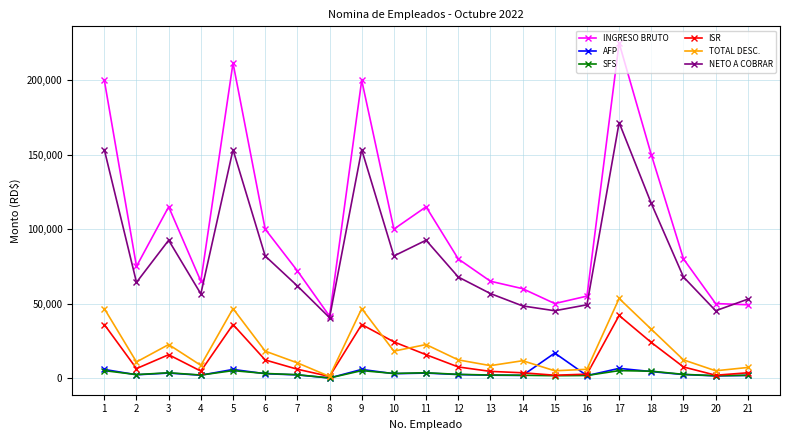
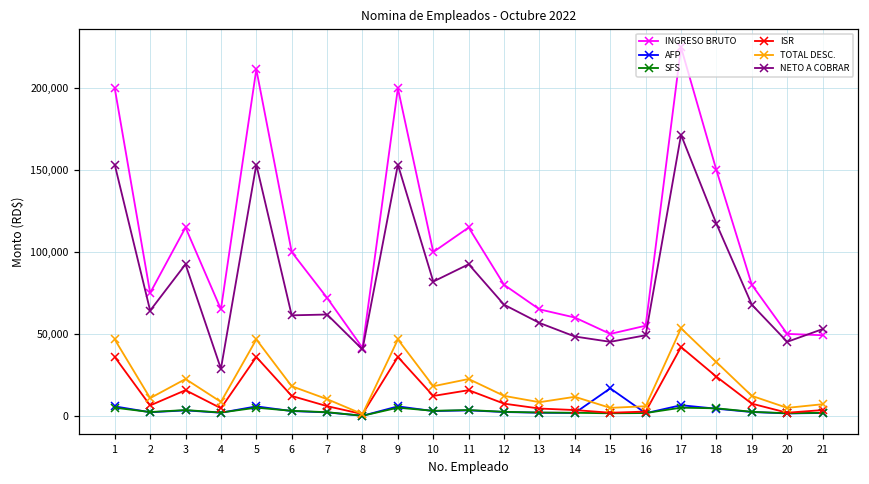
NETO A COBRAR, 4: 57,000 -> 29,000
NETO A COBRAR, 6: 82,000 -> 61,000
ISR, 10: 24,000 -> 12,000
